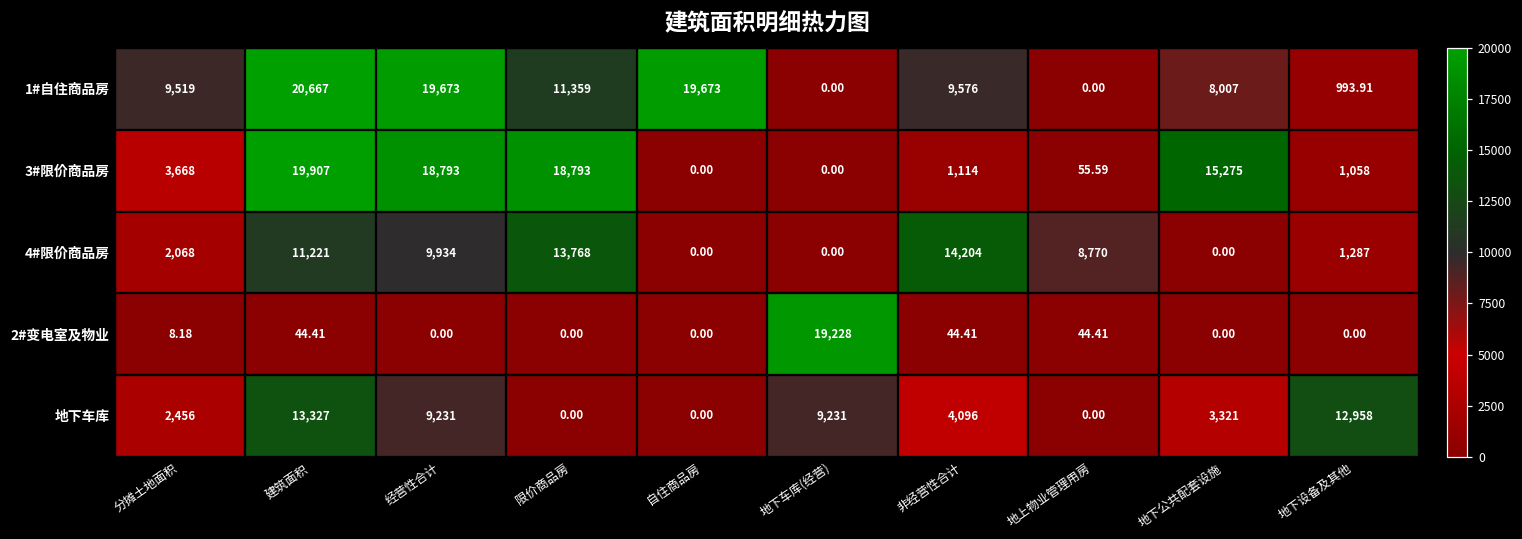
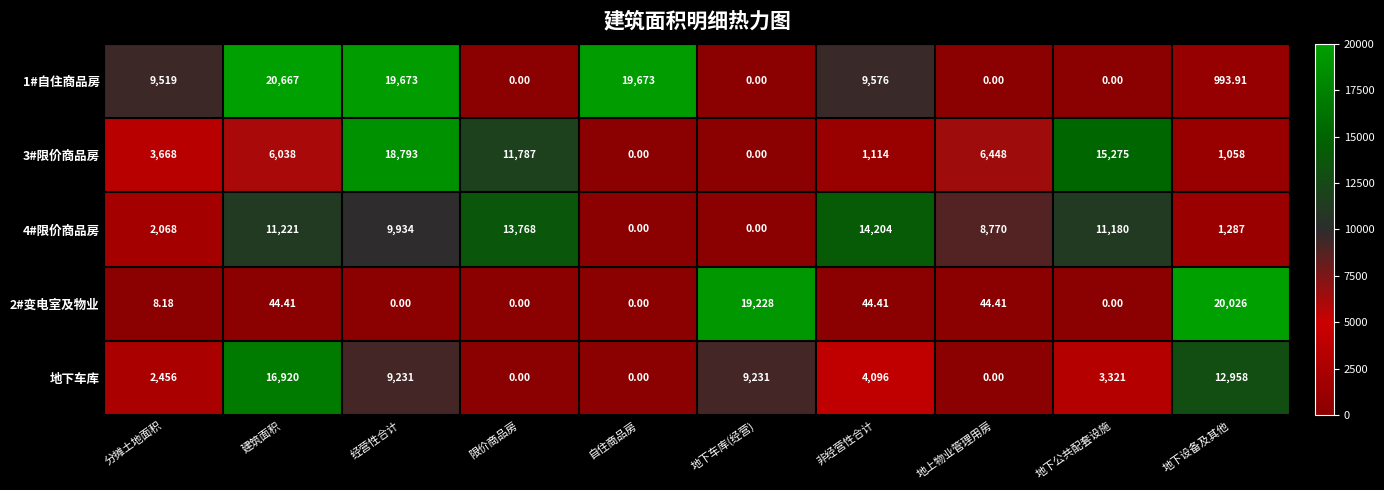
1#自住商品房, 限价商品房: 11,359 -> 0.00
1#自住商品房, 地下公共配套设施: 8,007 -> 0.00
3#限价商品房, 建筑面积: 19,907 -> 6,038
3#限价商品房, 限价商品房: 18,793 -> 11,787
3#限价商品房, 地上物业管理用房: 55.59 -> 6,448
4#限价商品房, 地下公共配套设施: 0.00 -> 11,180
2#变电室及物业, 地下设备及其他: 0.00 -> 20,026
地下车库, 建筑面积: 13,327 -> 16,920
